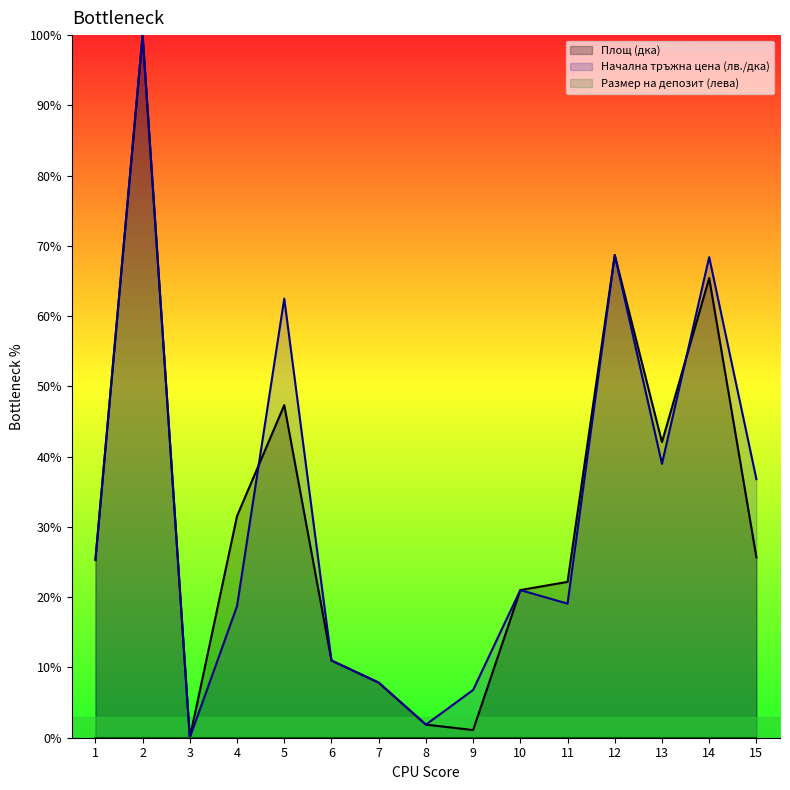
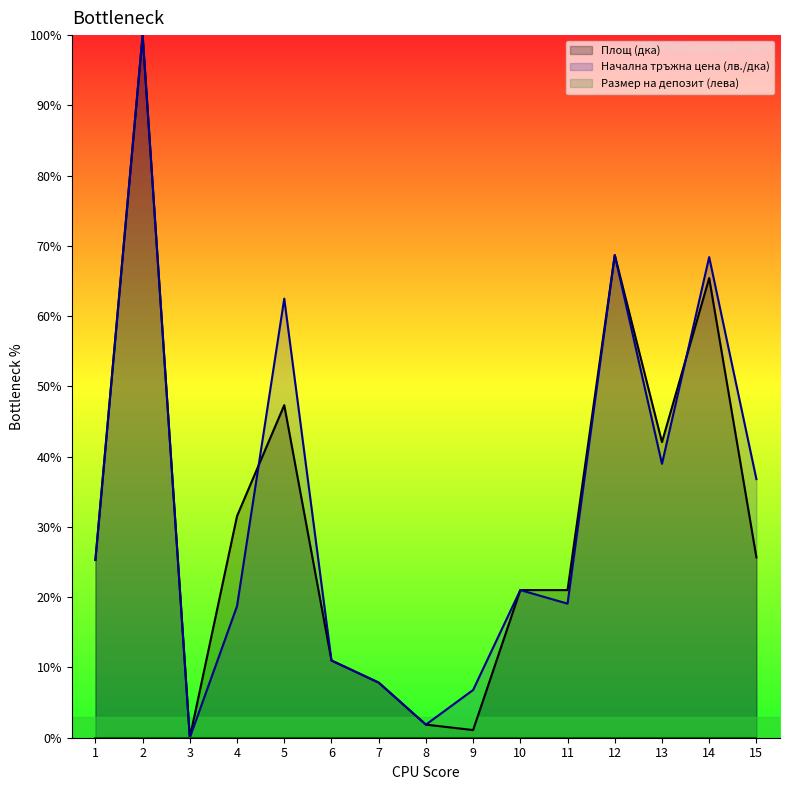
Площ (дка), 11: 22% -> 21%
